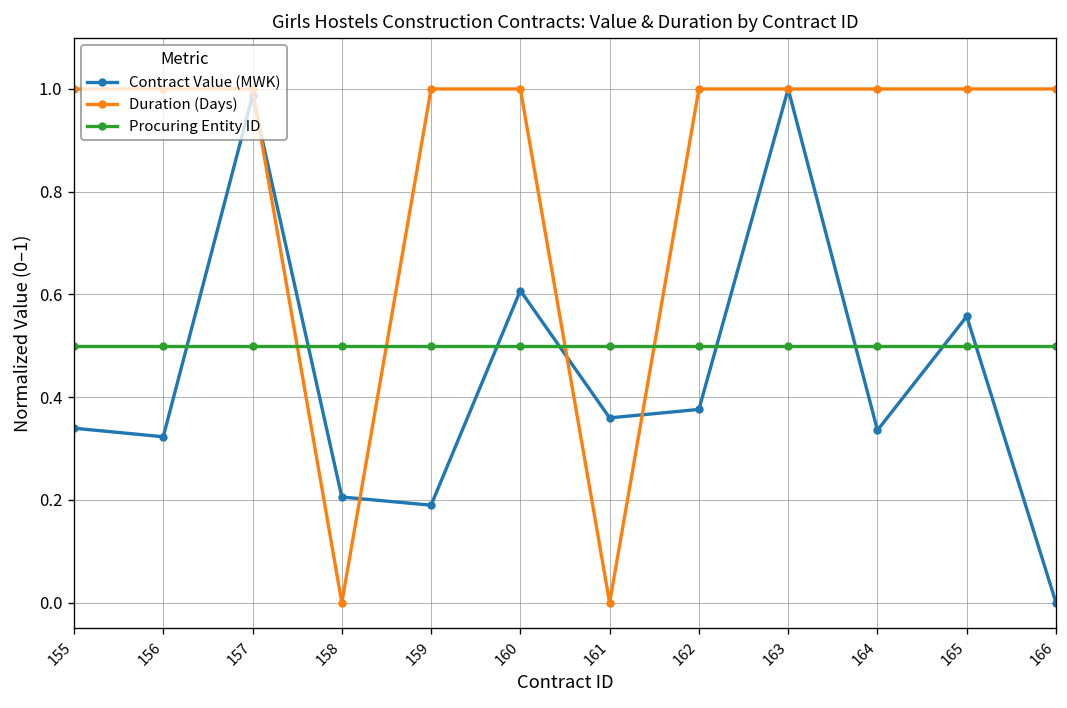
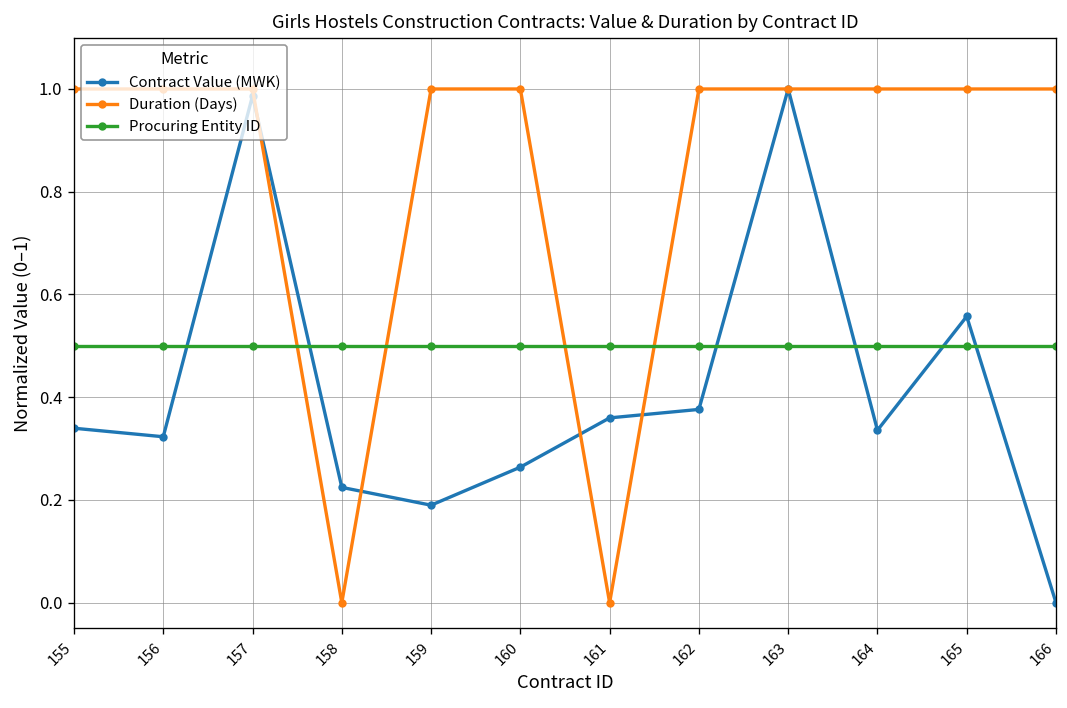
Contract Value (MWK), 158: 0.21 -> 0.22
Contract Value (MWK), 160: 0.61 -> 0.26
